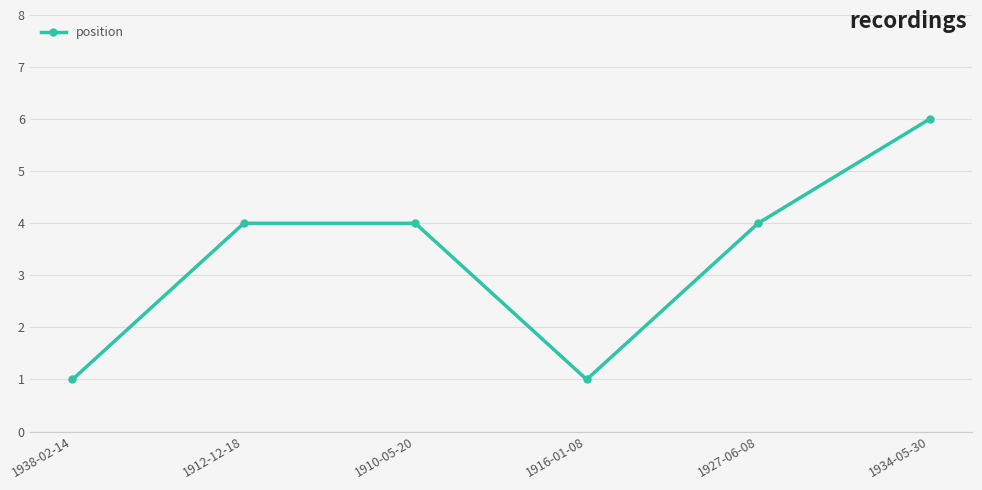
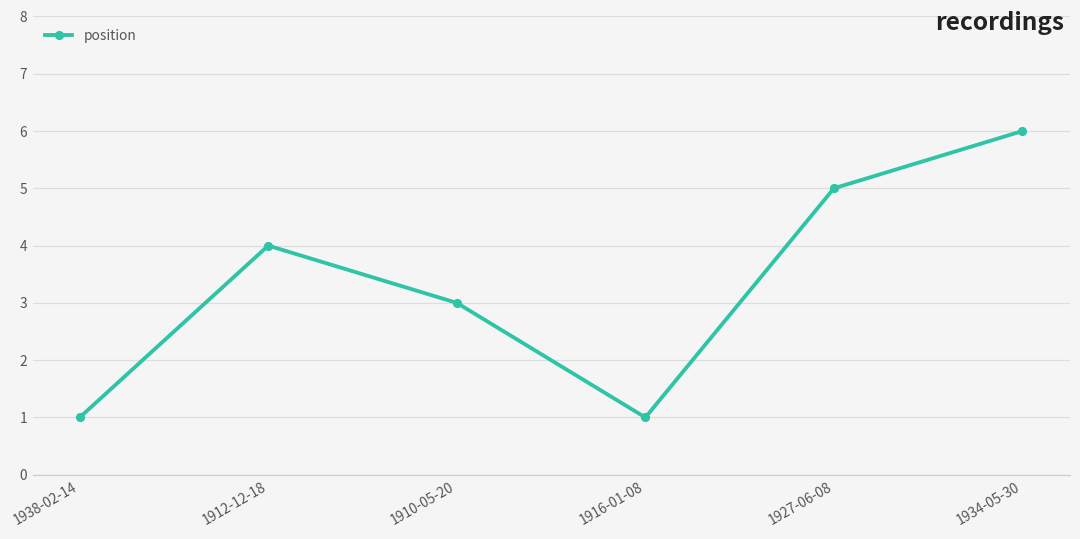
1910-05-20: 4 -> 3
1927-06-08: 4 -> 5
